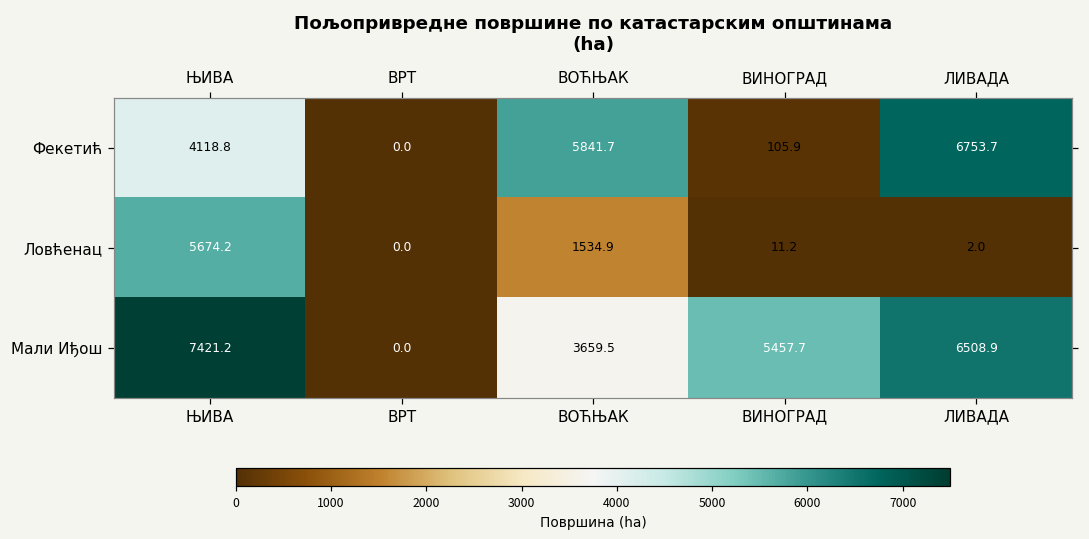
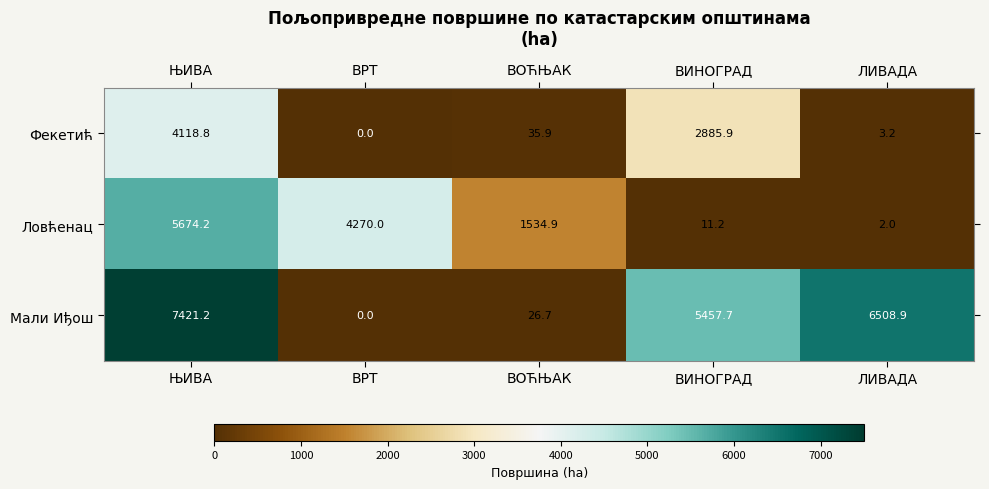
Фекетић, ВОЋЊАК: 5841.7 -> 35.9
Фекетић, ВИНОГРАД: 105.9 -> 2885.9
Фекетић, ЛИВАДА: 6753.7 -> 3.2
Ловћенац, ВРТ: 0.0 -> 4270.0
Мали Иђош, ВОЋЊАК: 3659.5 -> 26.7
